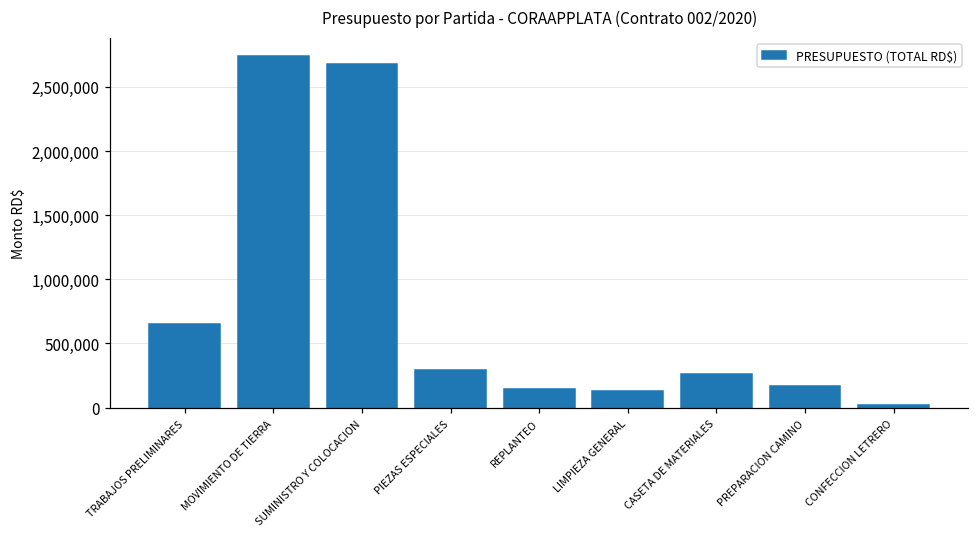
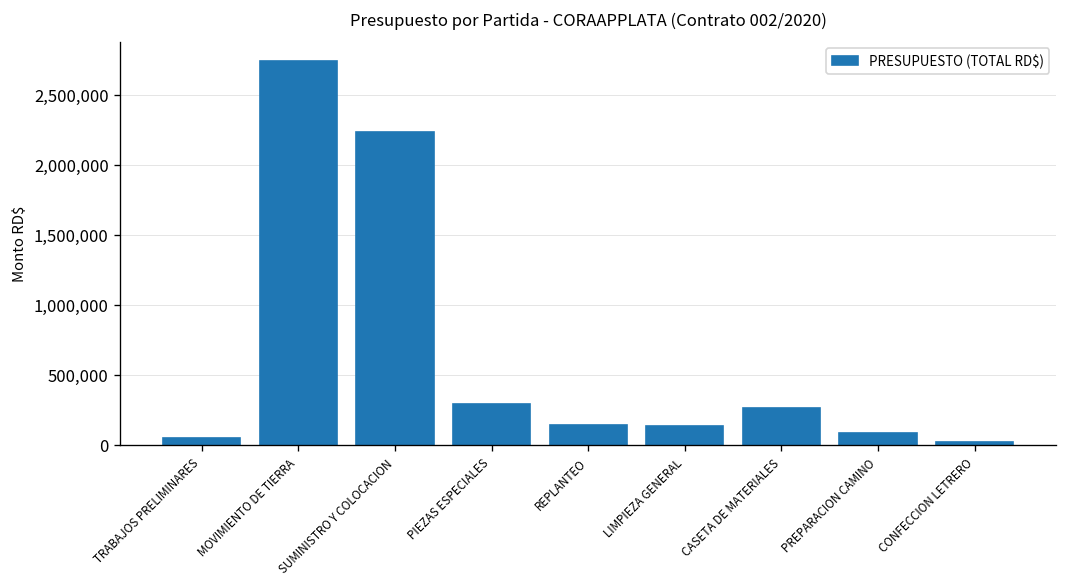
TRABAJOS PRELIMINARES: 650,000 -> 50,000
SUMINISTRO Y COLOCACION: 2,680,000 -> 2,230,000
PREPARACION CAMINO: 170,000 -> 90,000
